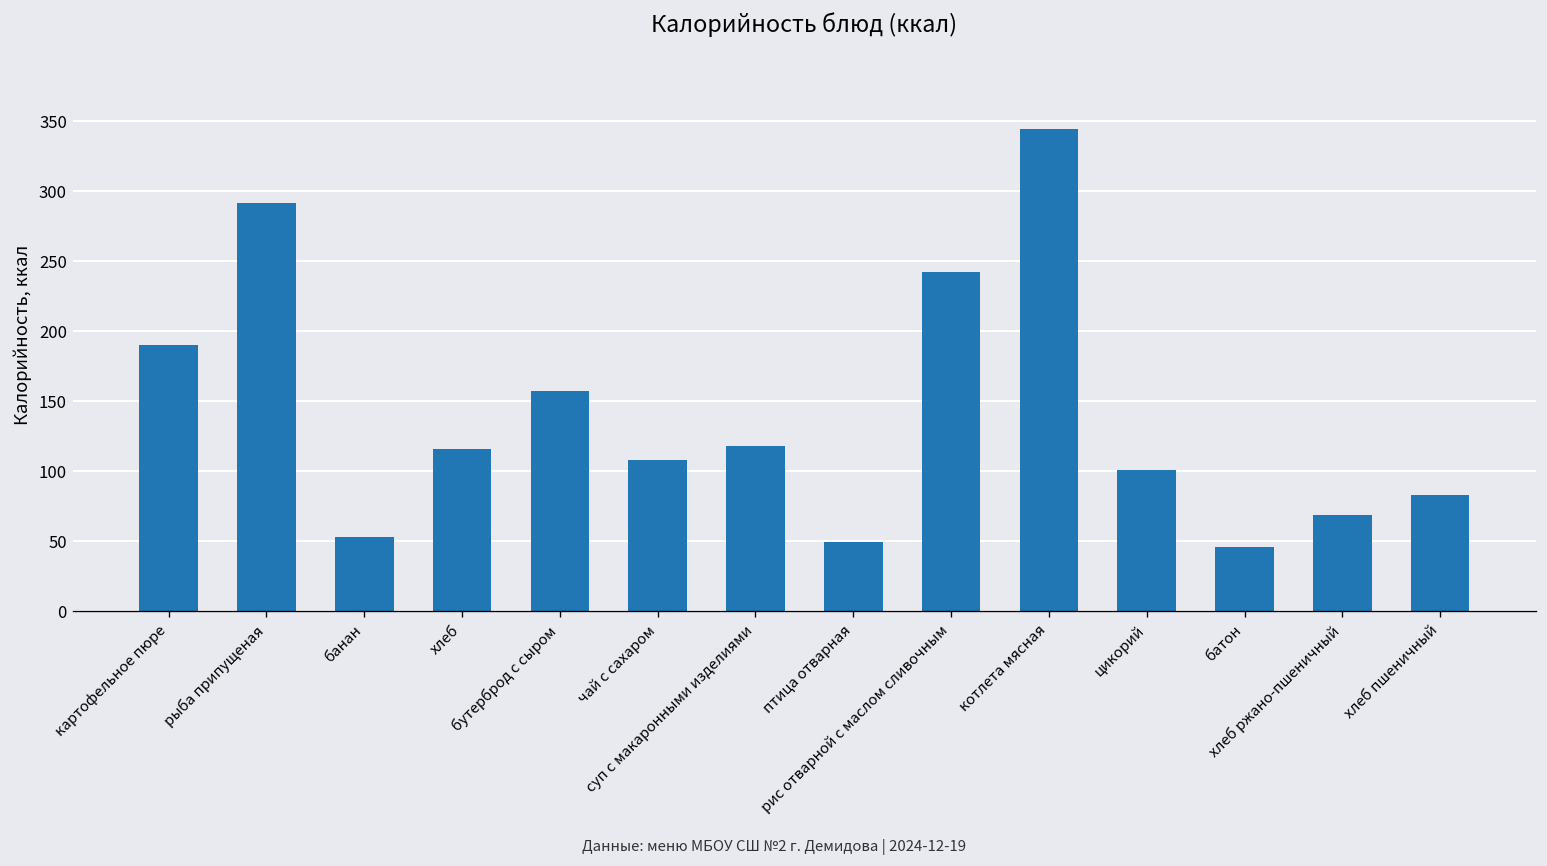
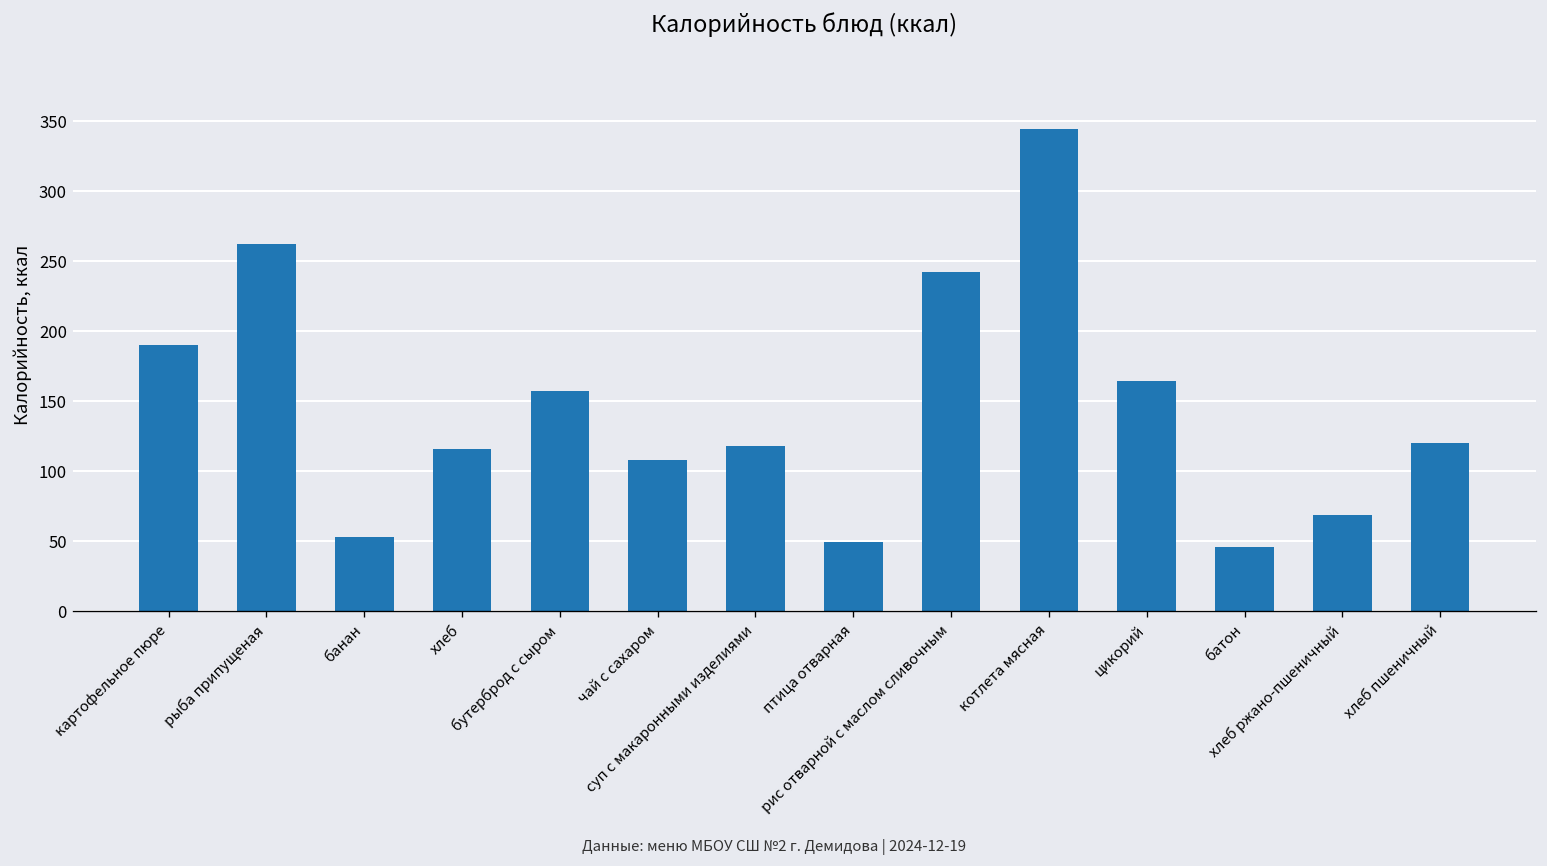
рыба припущеная: 291 -> 262
цикорий: 101 -> 164
хлеб пшеничный: 83 -> 120
